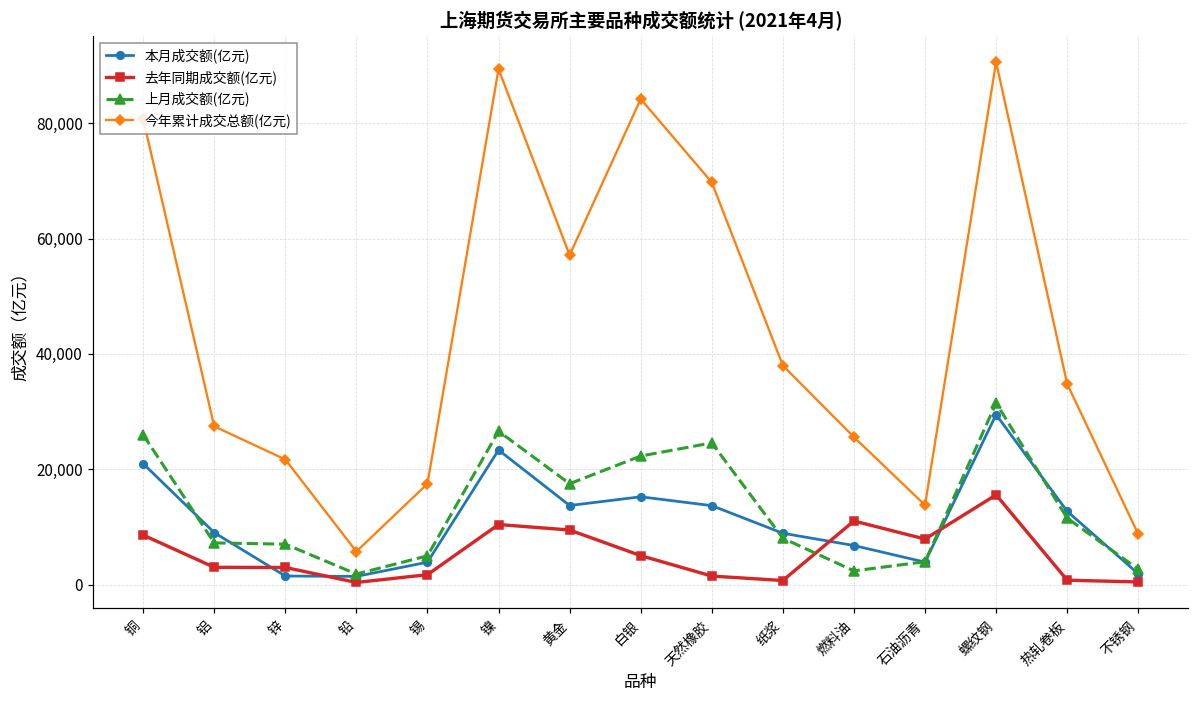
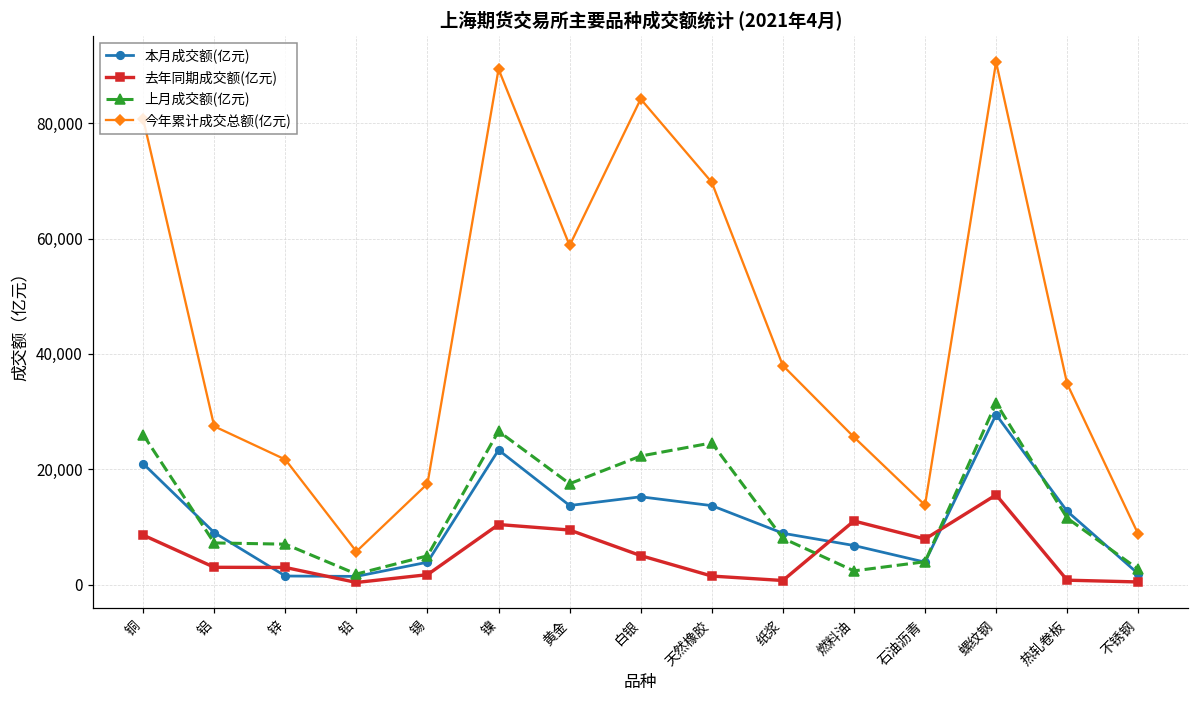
今年累计成交总额(亿元), 黄金: 57,000 -> 59,000
